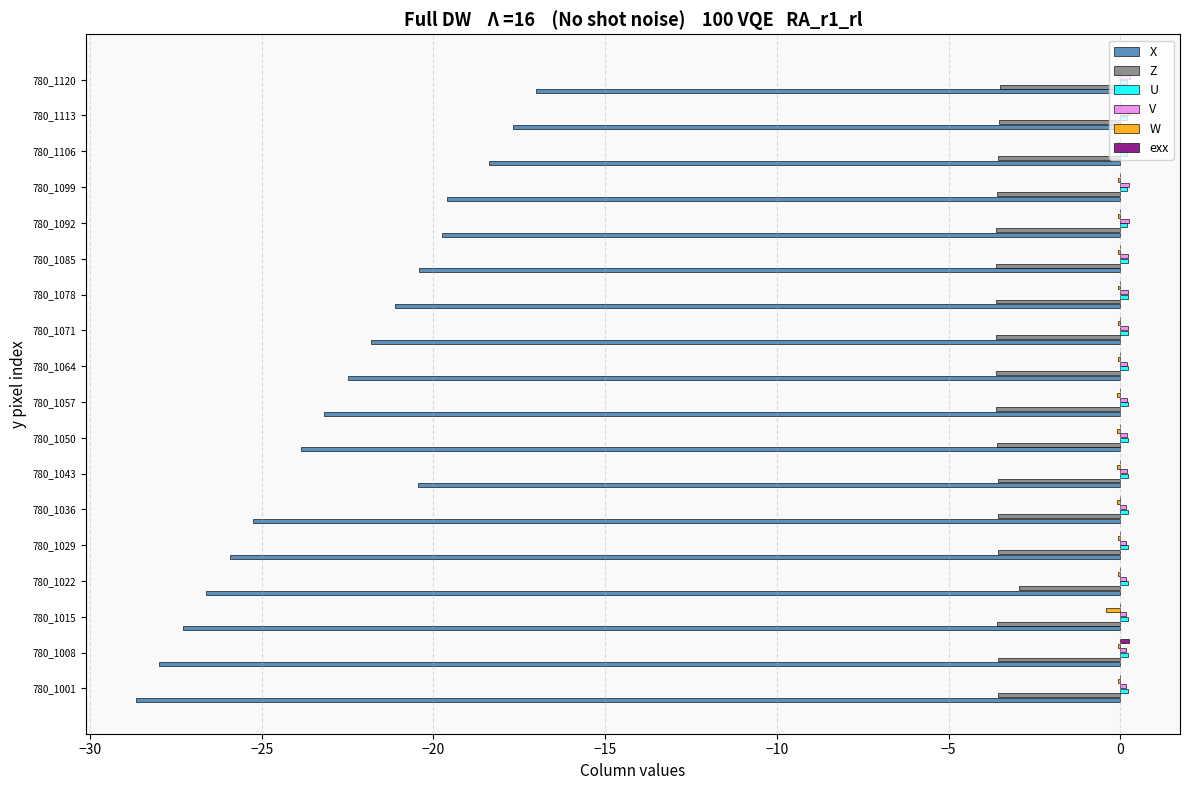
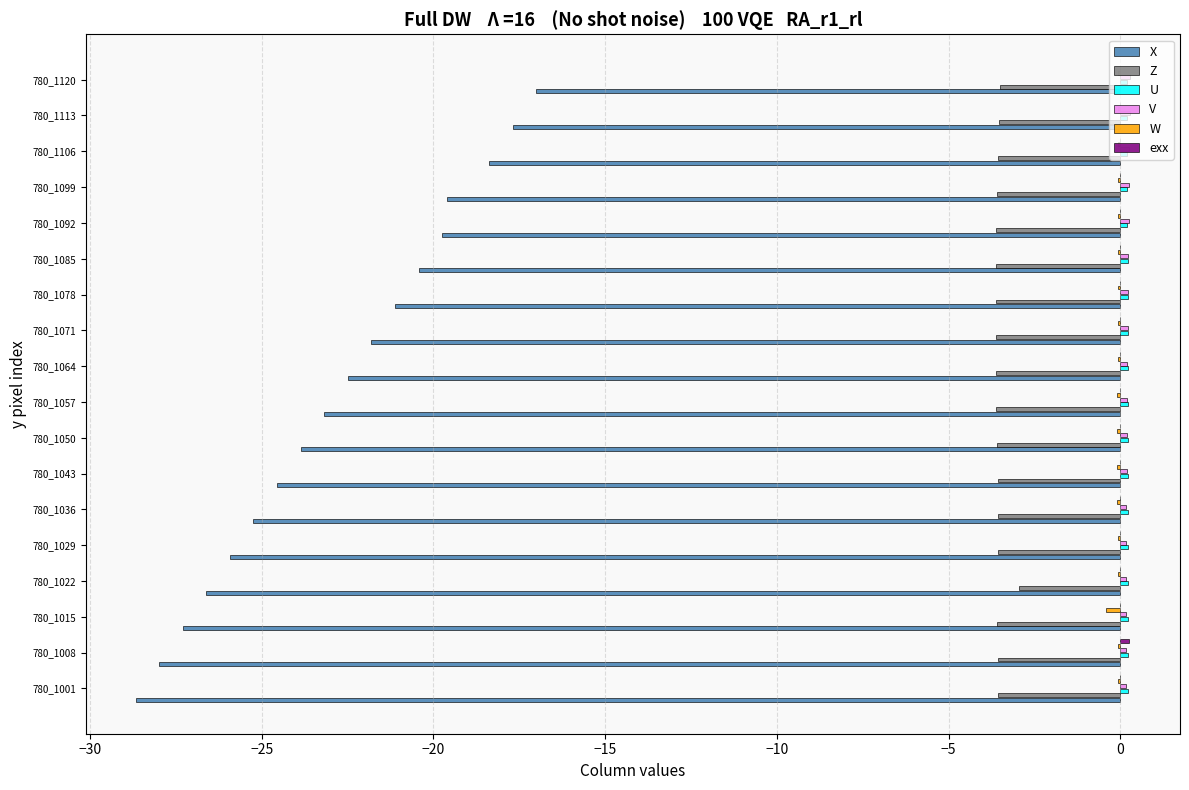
X, 780_1043: -20.4 -> -24.6
